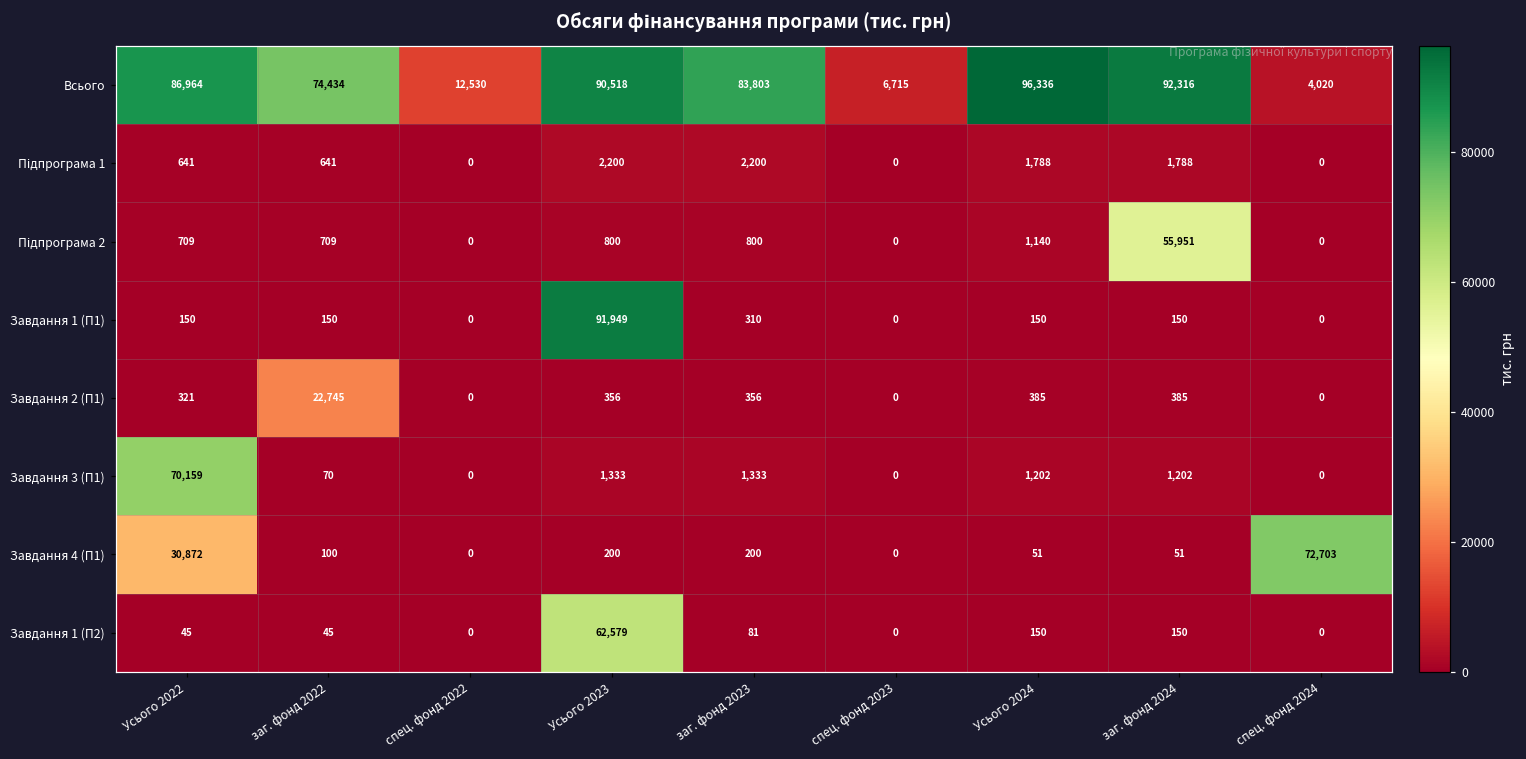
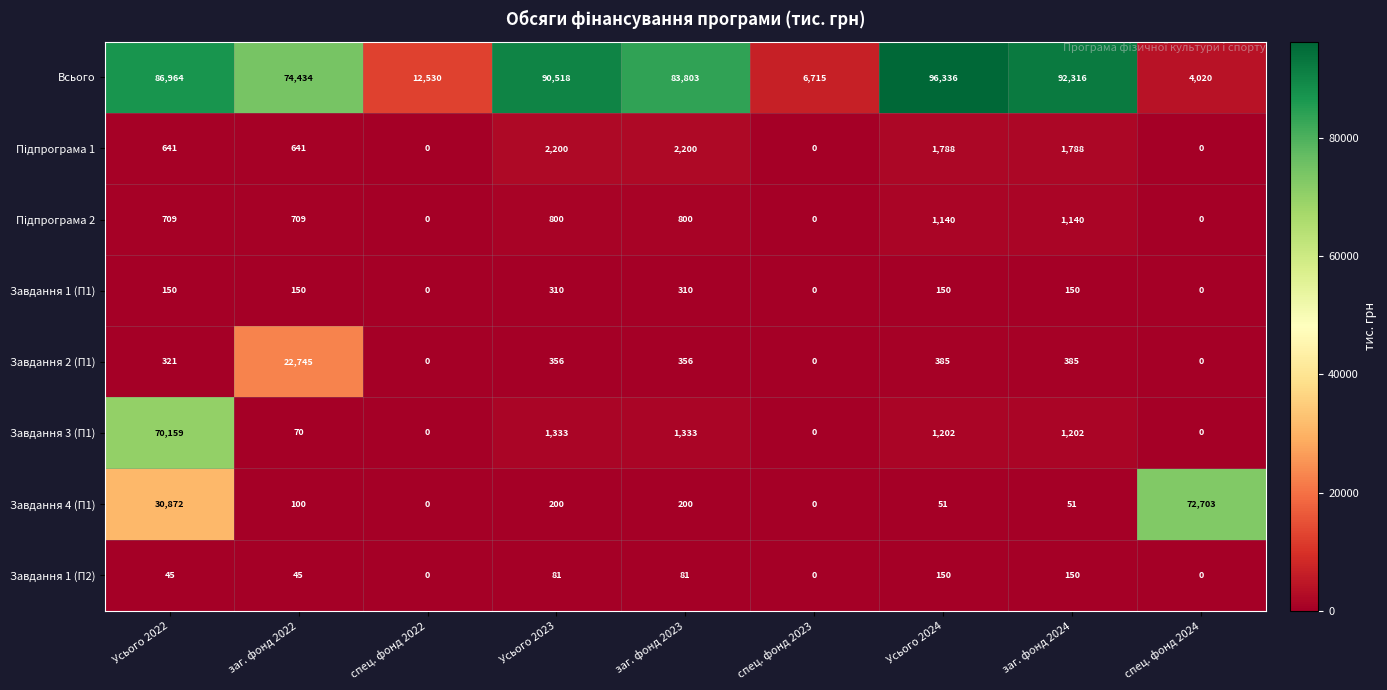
Підпрограма 2, заг. фонд 2024: 55,951 -> 1,140
Завдання 1 (П1), Усього 2023: 91,949 -> 310
Завдання 1 (П2), Усього 2023: 62,579 -> 81
